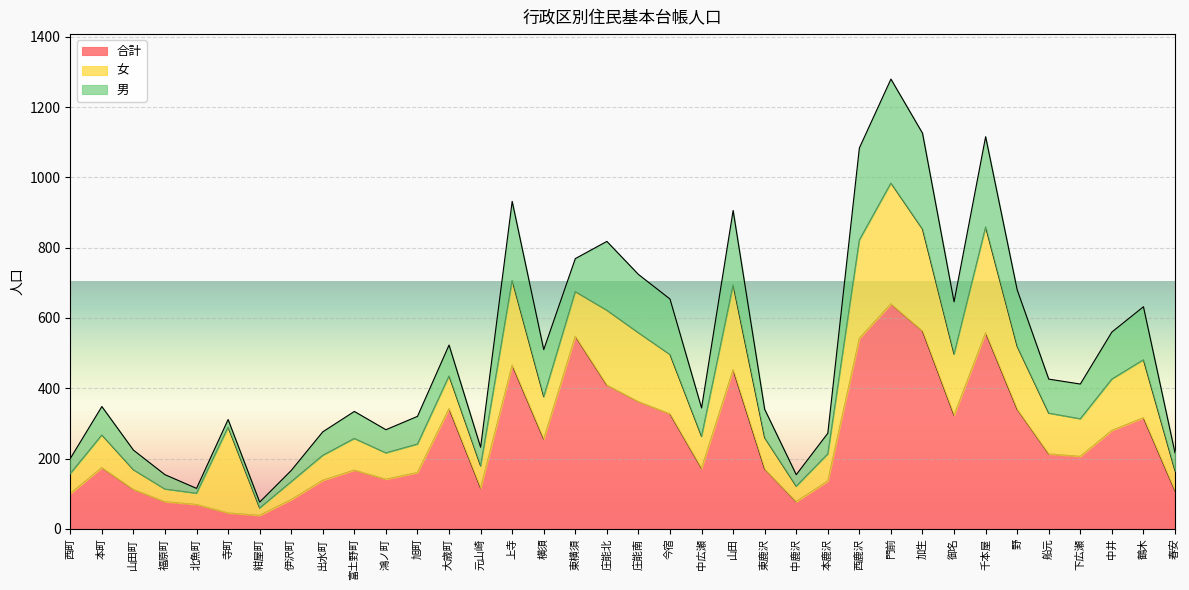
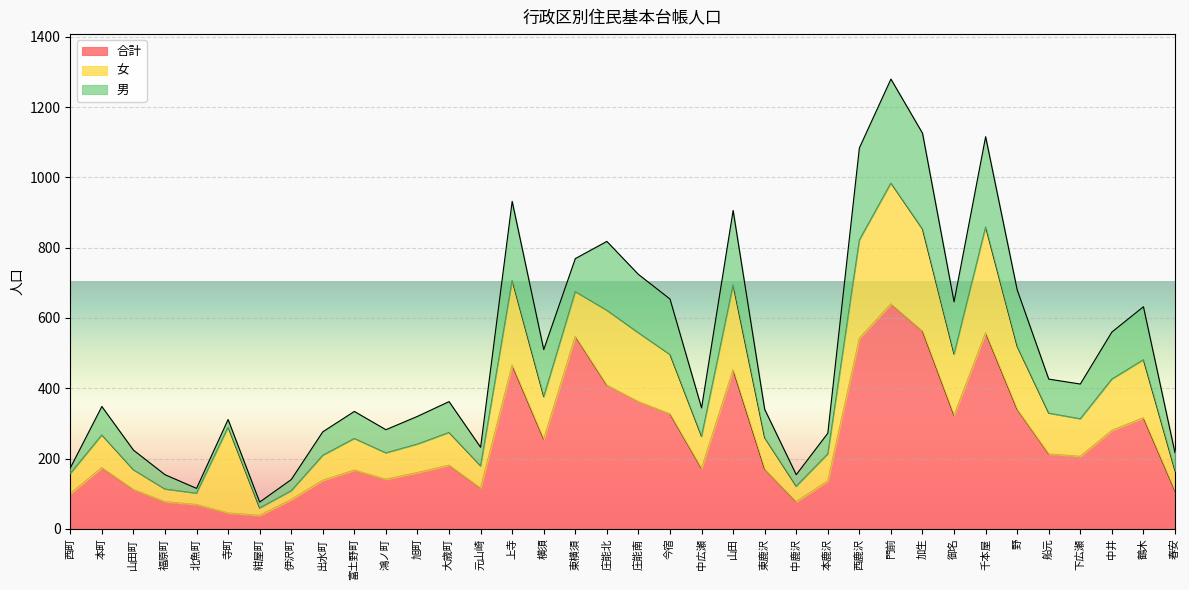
男, 西町: 40 -> 20
女, 伊沢町: 50 -> 30
合計, 大歳町: 340 -> 180
